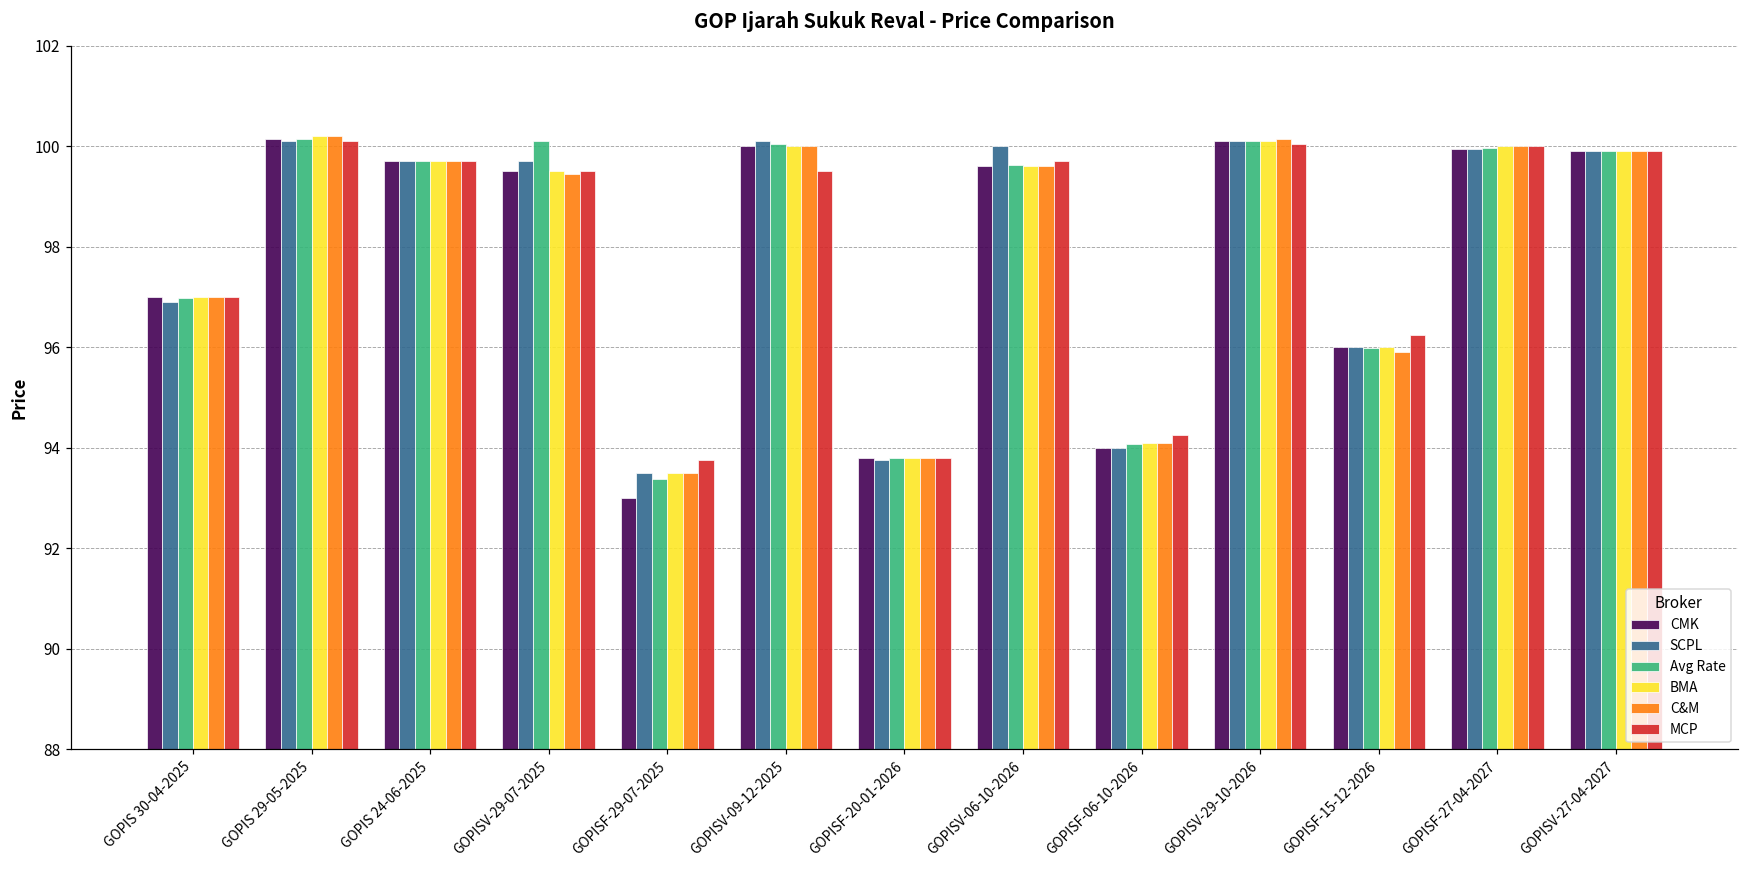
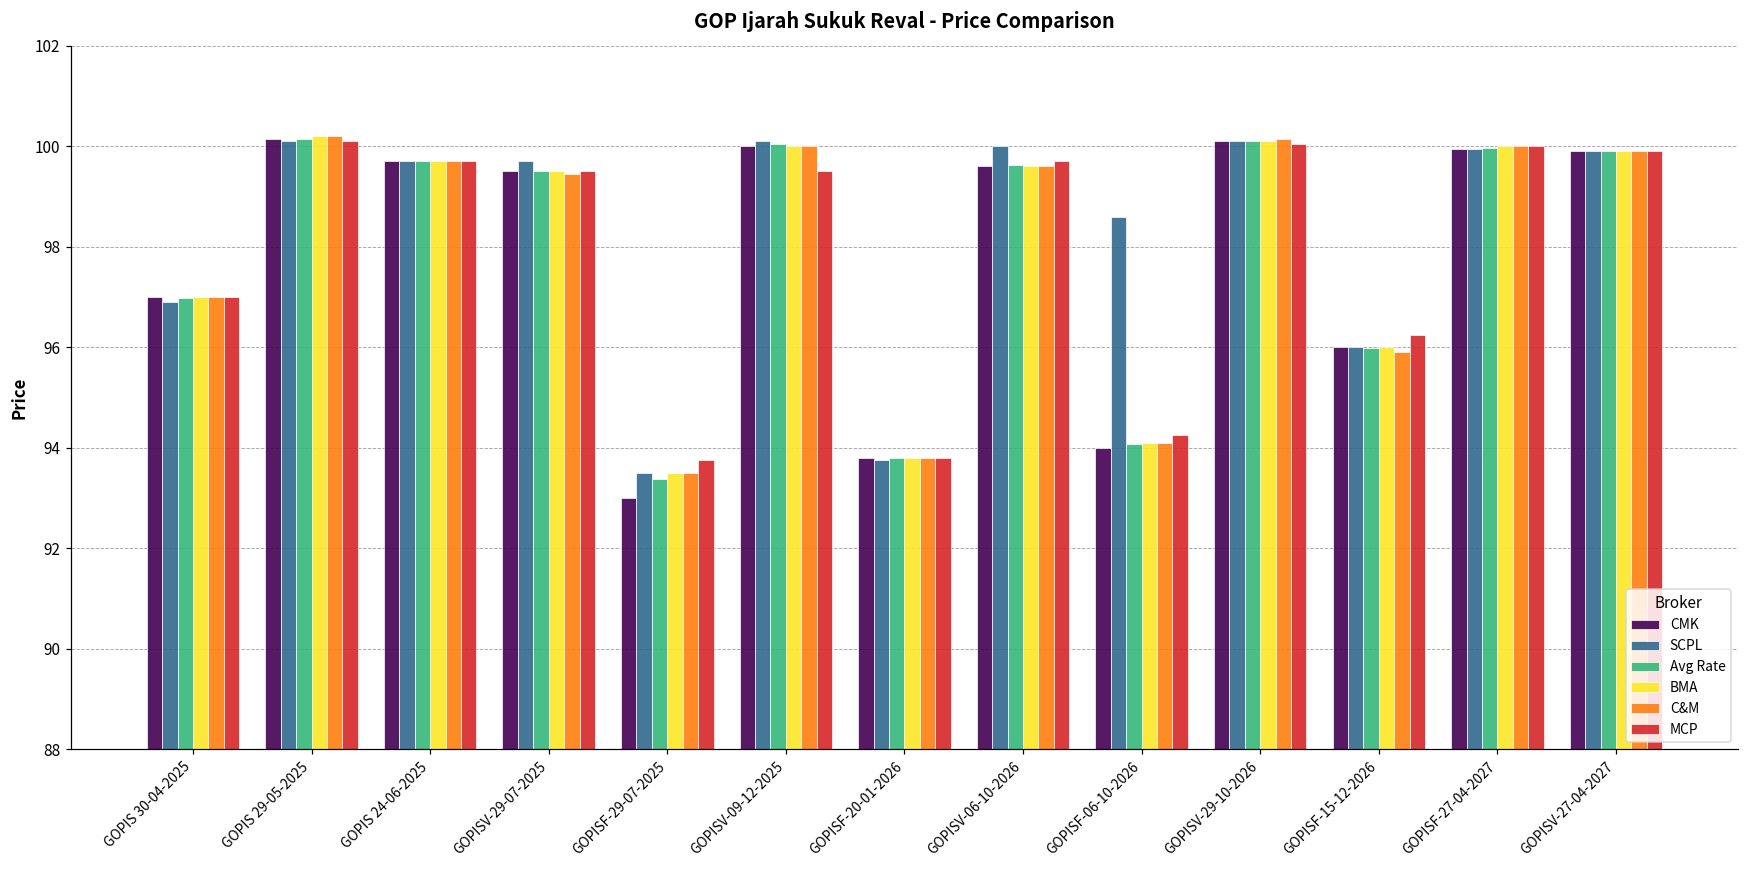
Avg Rate, GOPISV-29-07-2025: 100.1 -> 99.5
SCPL, GOPISF-06-10-2026: 94.0 -> 98.6
